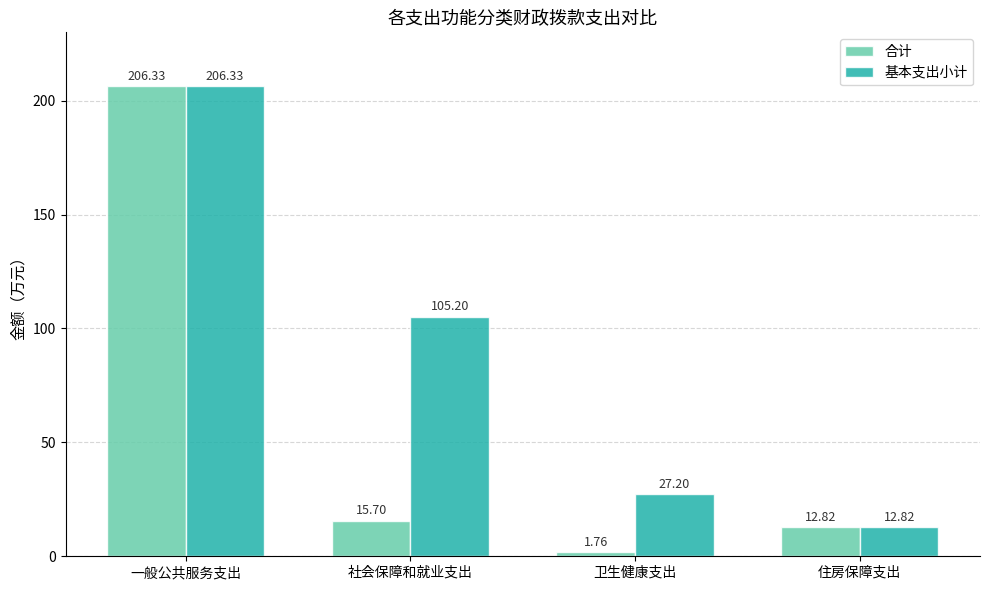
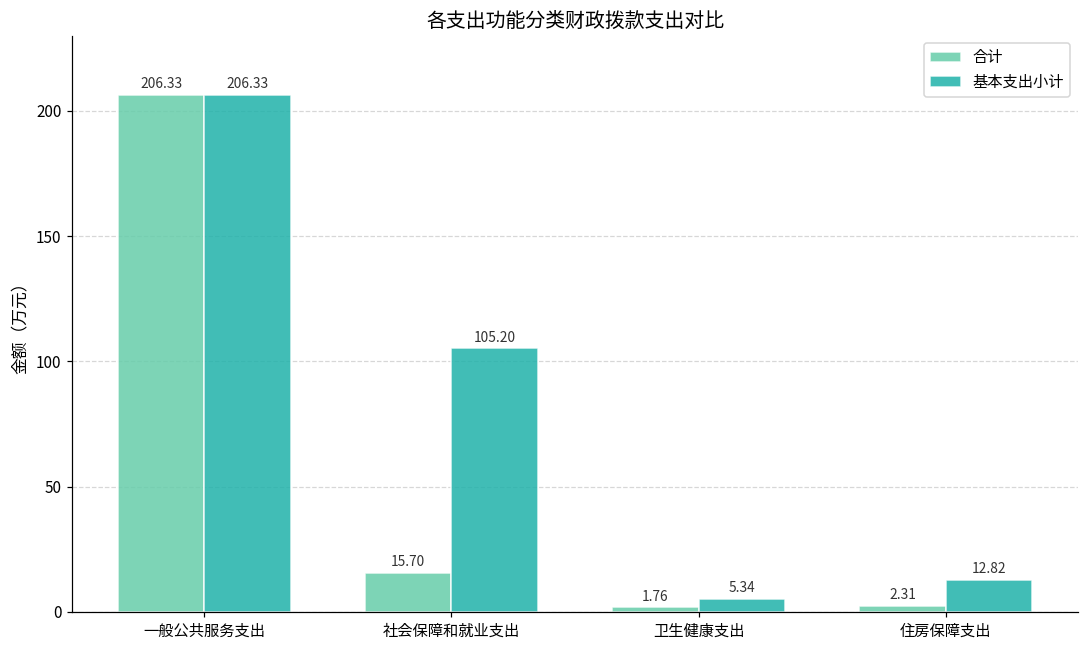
基本支出小计, 卫生健康支出: 27.20 -> 5.34
合计, 住房保障支出: 12.82 -> 2.31
